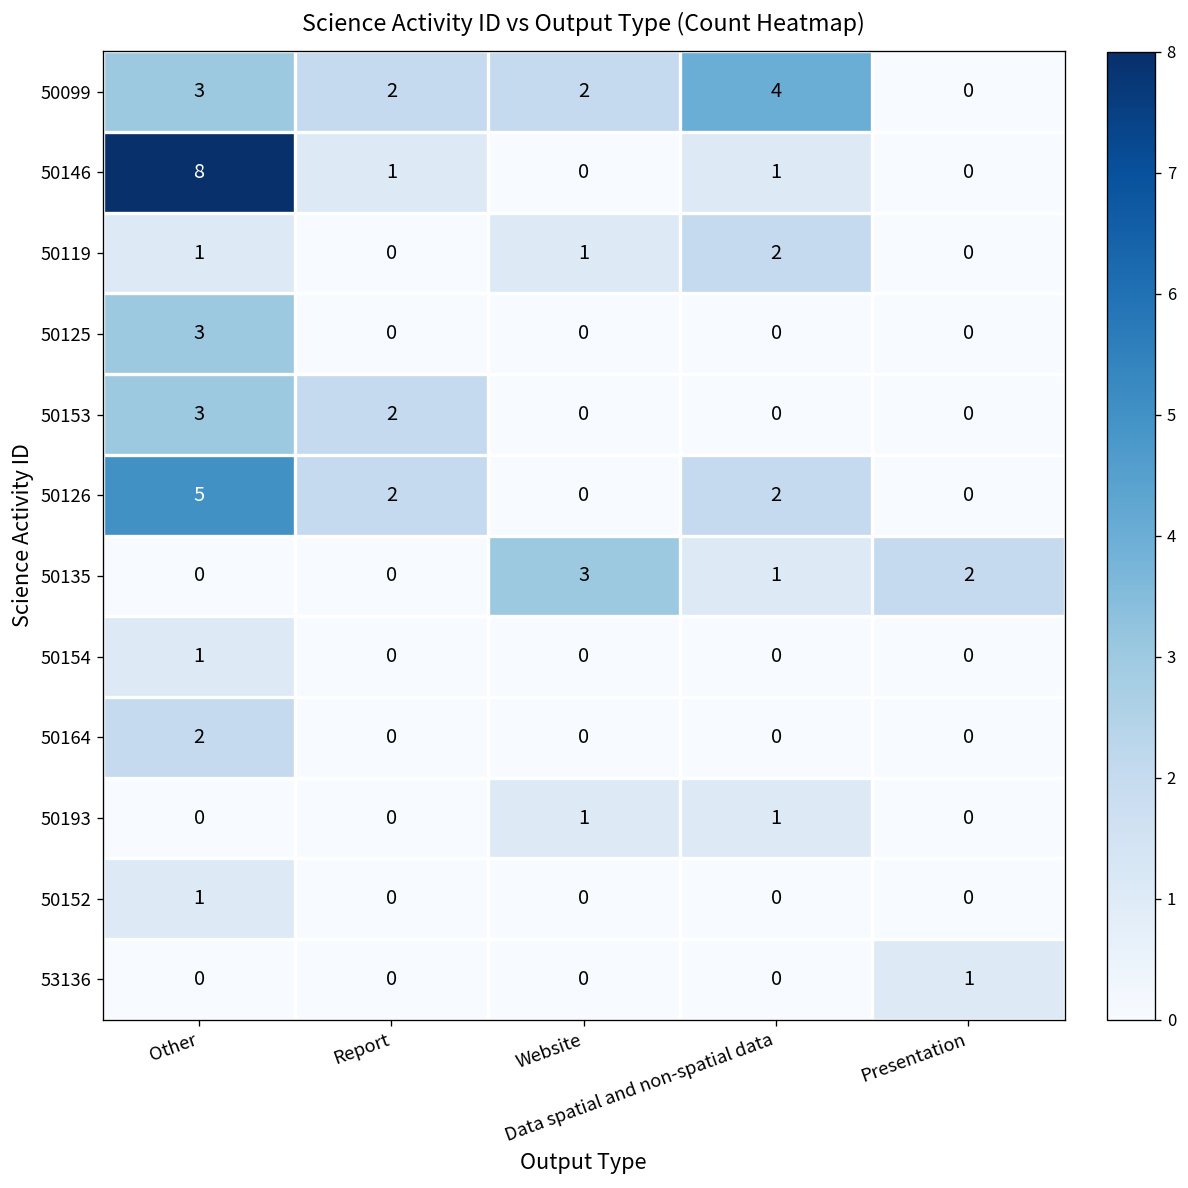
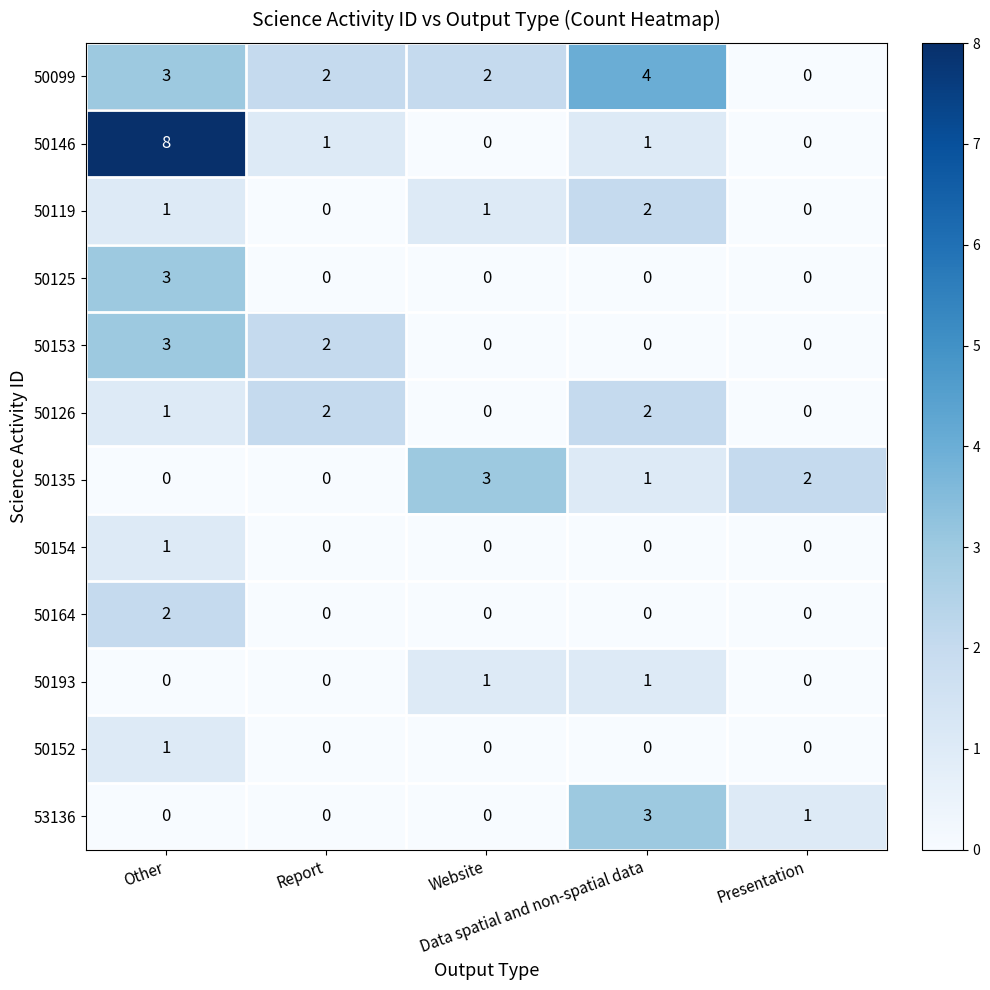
50126, Other: 5 -> 1
53136, Data spatial and non-spatial data: 0 -> 3
